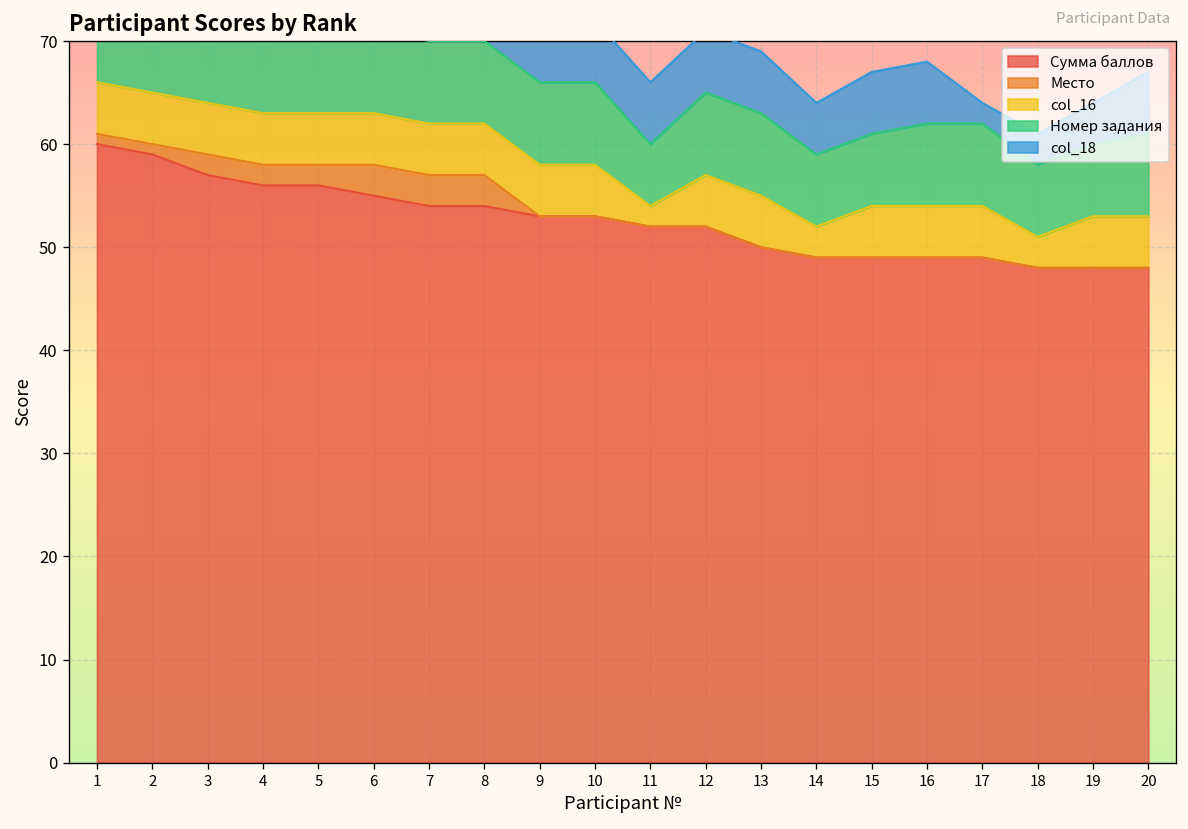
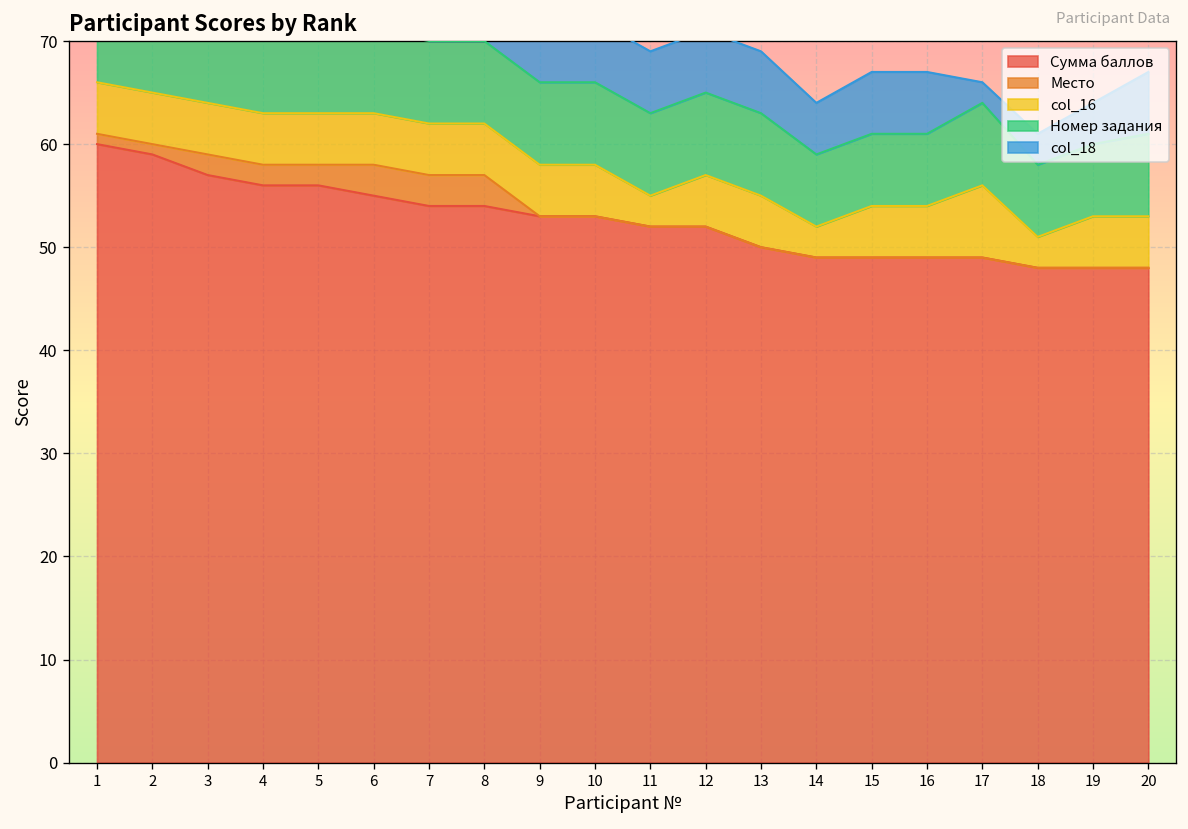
col_16, 11: 2 -> 3
Номер задания, 11: 6 -> 8
Номер задания, 16: 8 -> 7
col_16, 17: 5 -> 7
